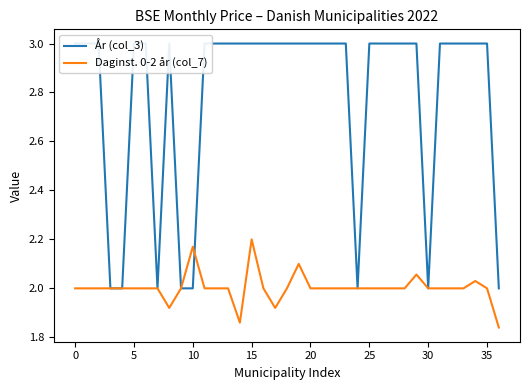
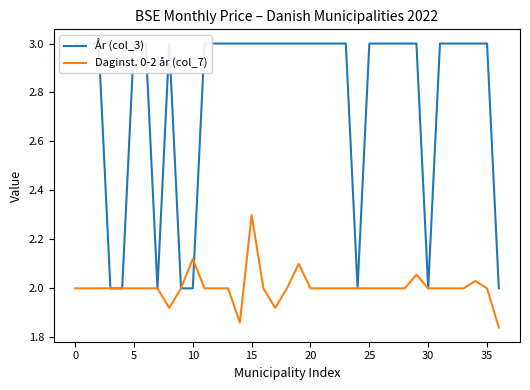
Daginst. 0-2 år (col_7), 10: 2.17 -> 2.12
Daginst. 0-2 år (col_7), 15: 2.2 -> 2.3
